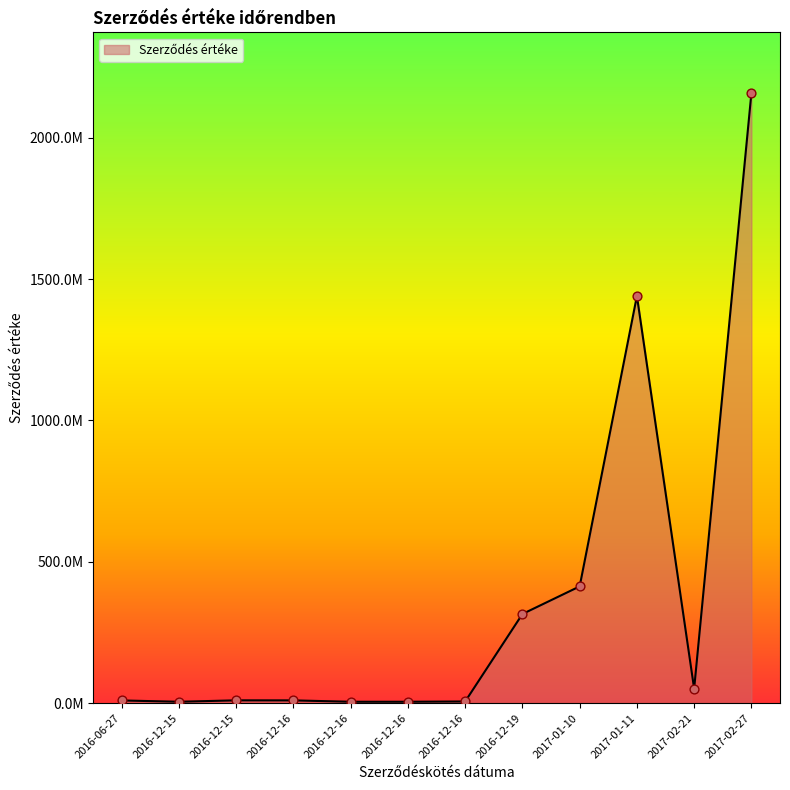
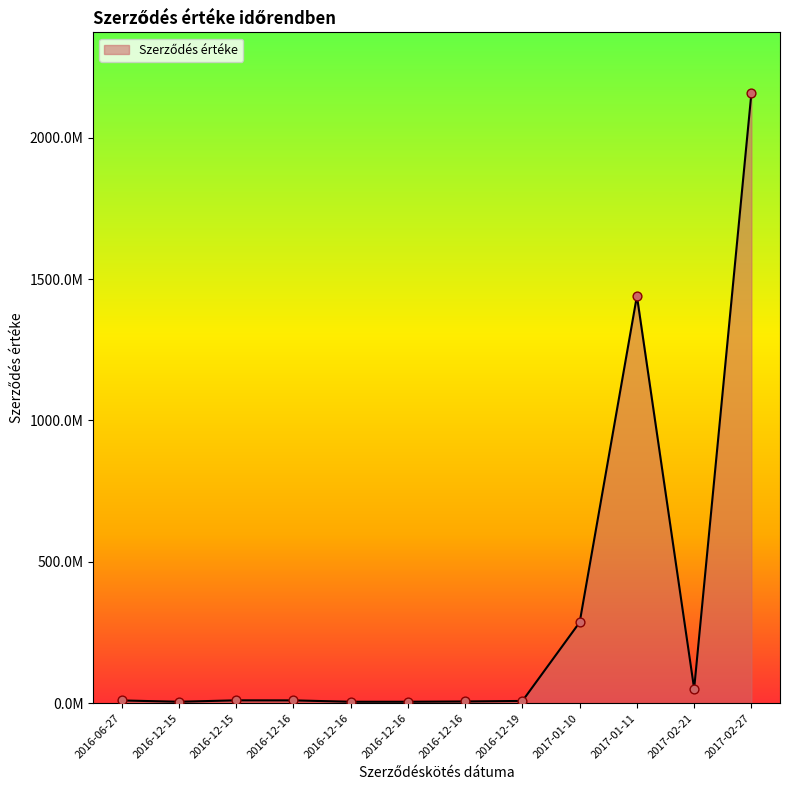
2016-12-19: 320000000 -> 10000000
2017-01-10: 410000000 -> 290000000
